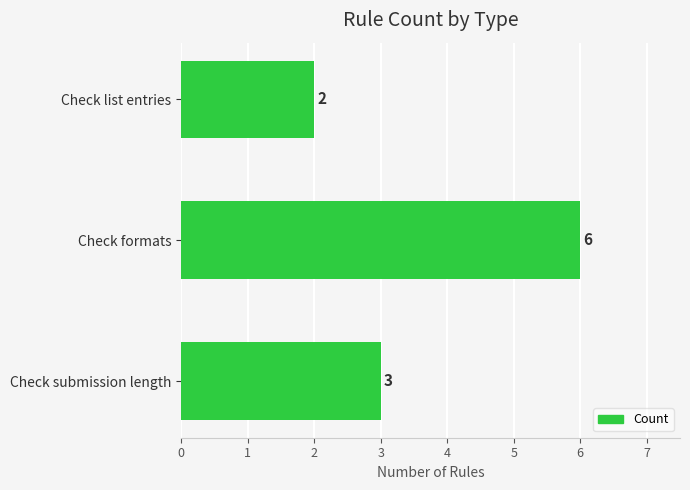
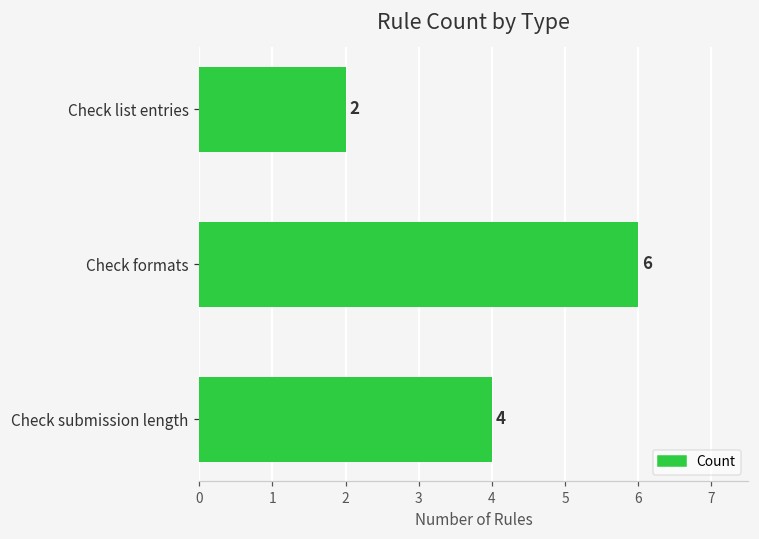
Check submission length: 3 -> 4
